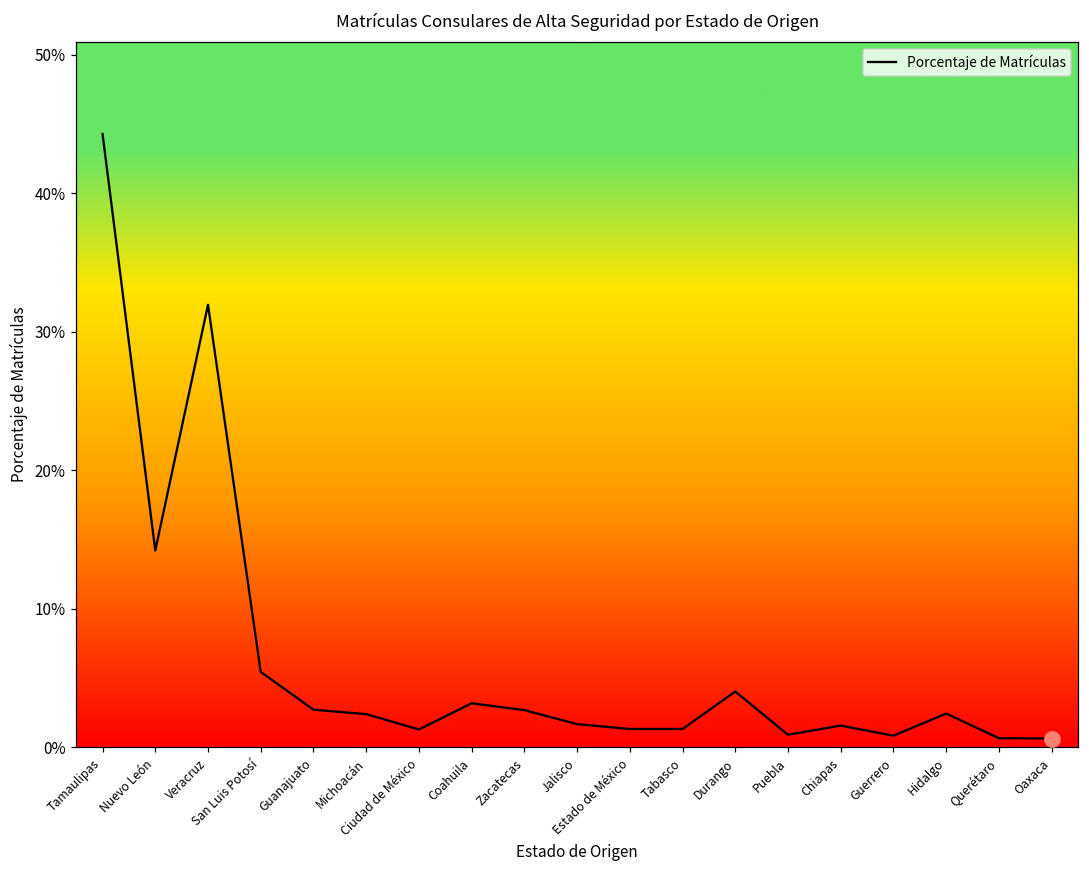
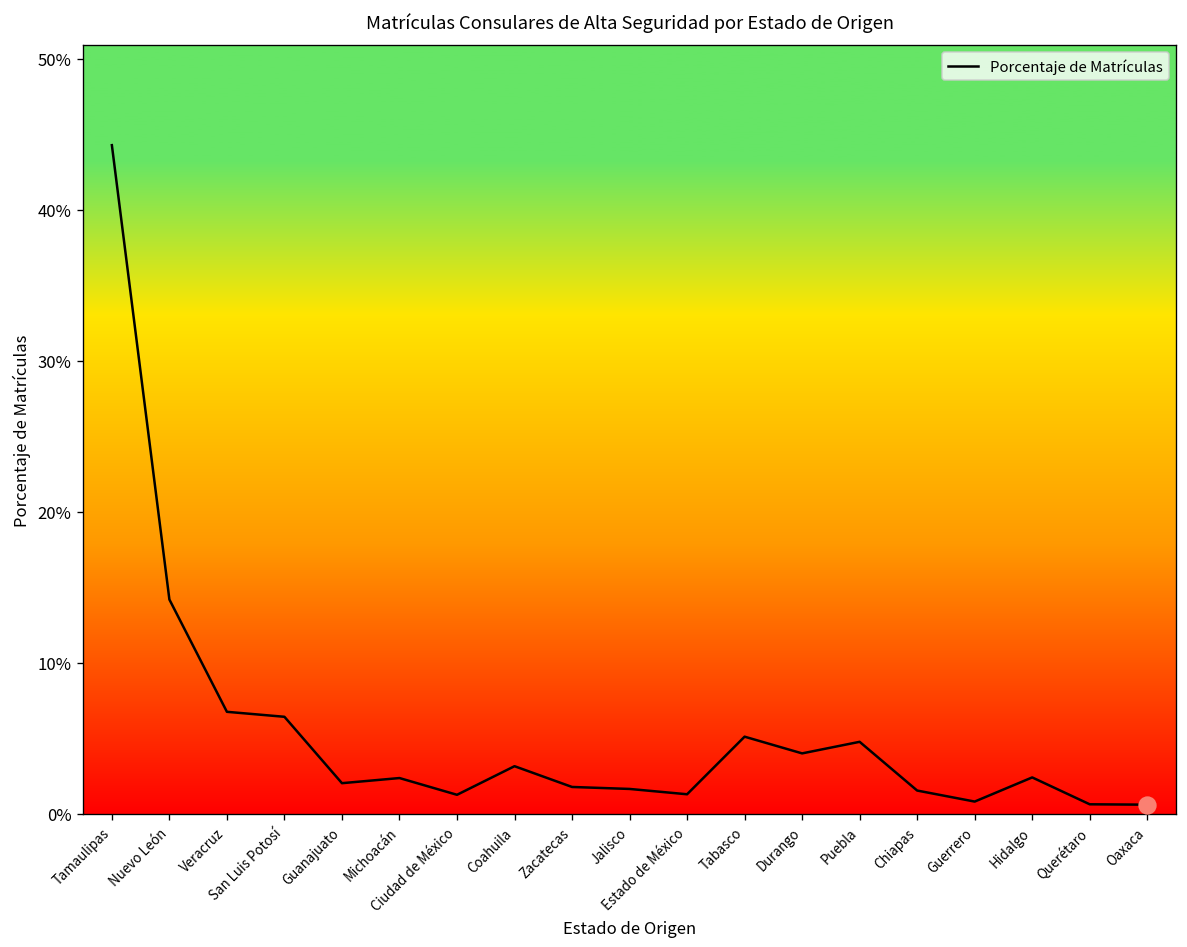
Porcentaje de Matrículas, Veracruz: 31.9% -> 6.8%
Porcentaje de Matrículas, San Luis Potosí: 5.4% -> 6.4%
Porcentaje de Matrículas, Guanajuato: 2.7% -> 2.0%
Porcentaje de Matrículas, Zacatecas: 2.7% -> 1.8%
Porcentaje de Matrículas, Tabasco: 1.3% -> 5.1%
Porcentaje de Matrículas, Puebla: 0.9% -> 4.8%
